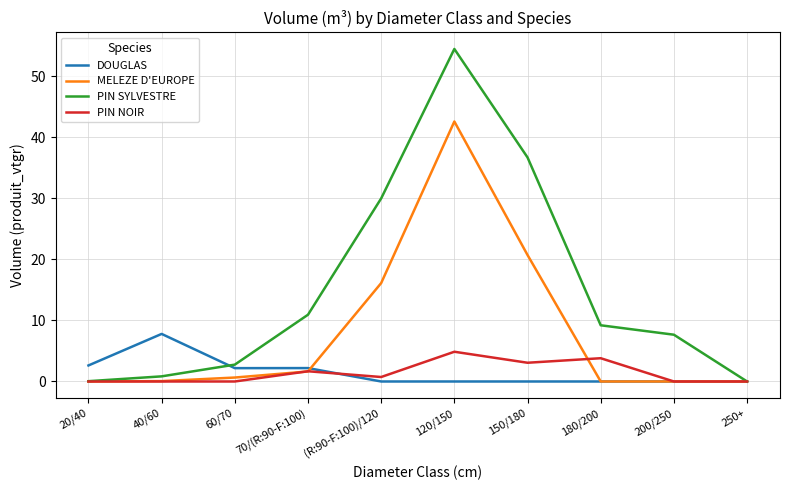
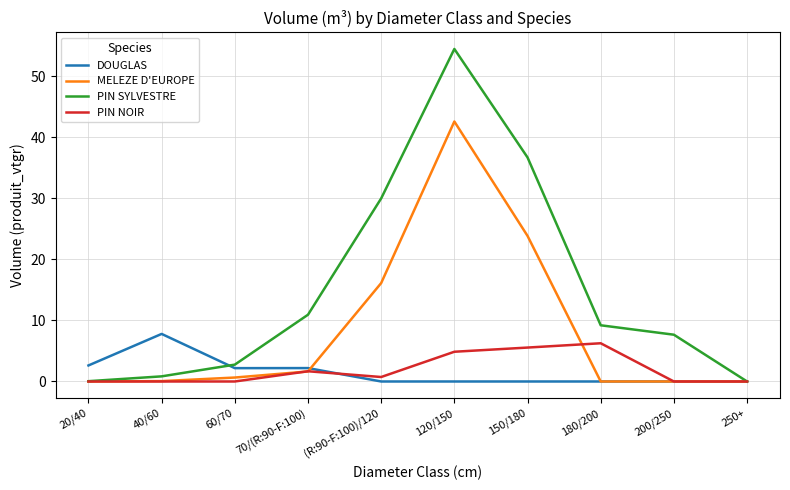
MELEZE D'EUROPE, 150/180: 21 -> 24
PIN NOIR, 150/180: 3 -> 6
PIN NOIR, 180/200: 4 -> 6
